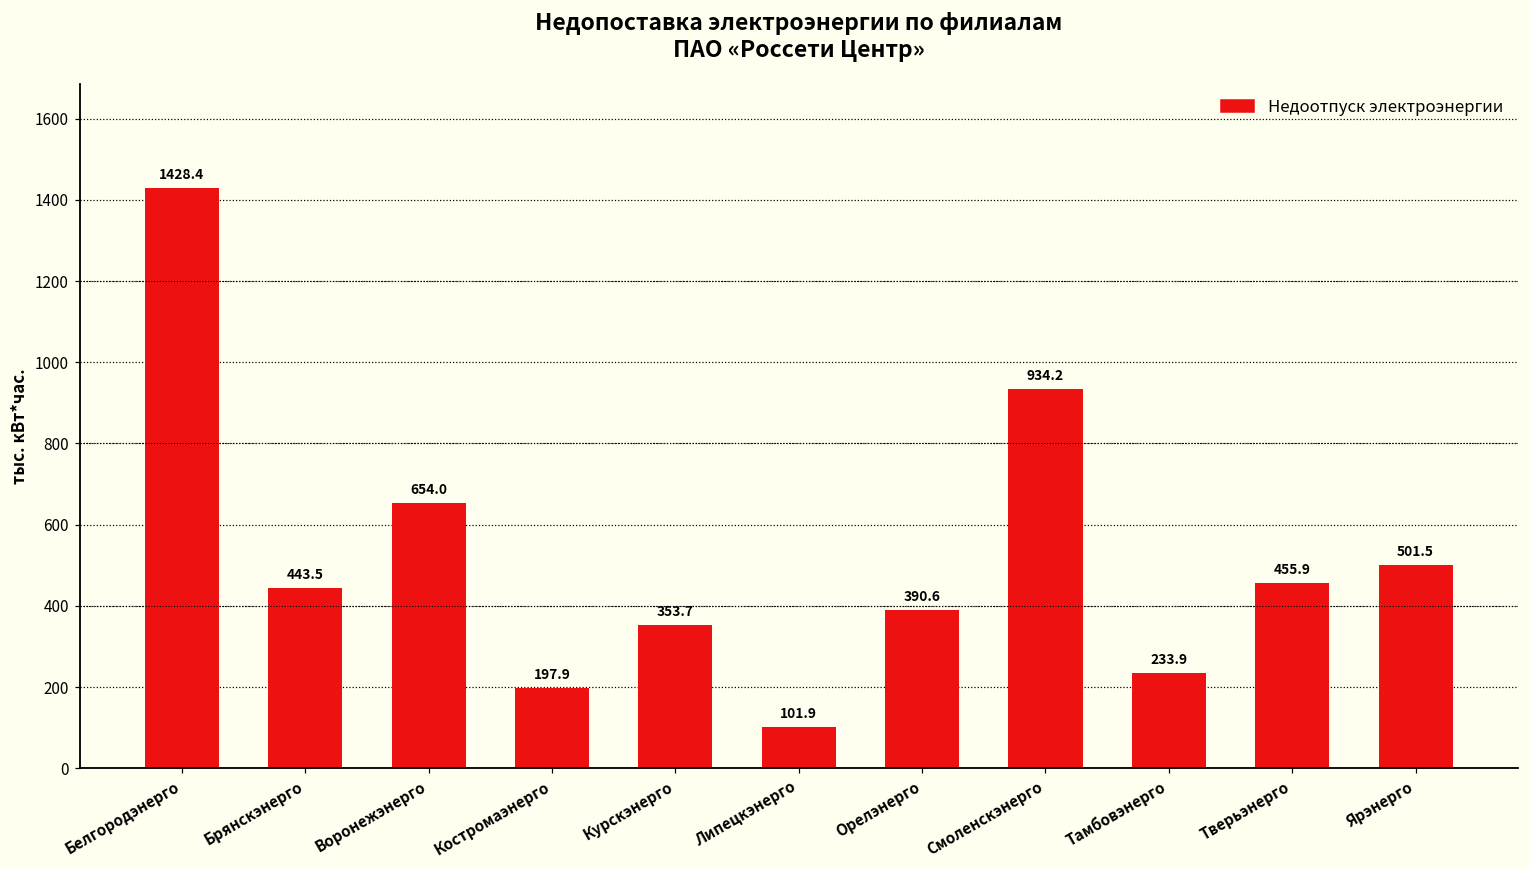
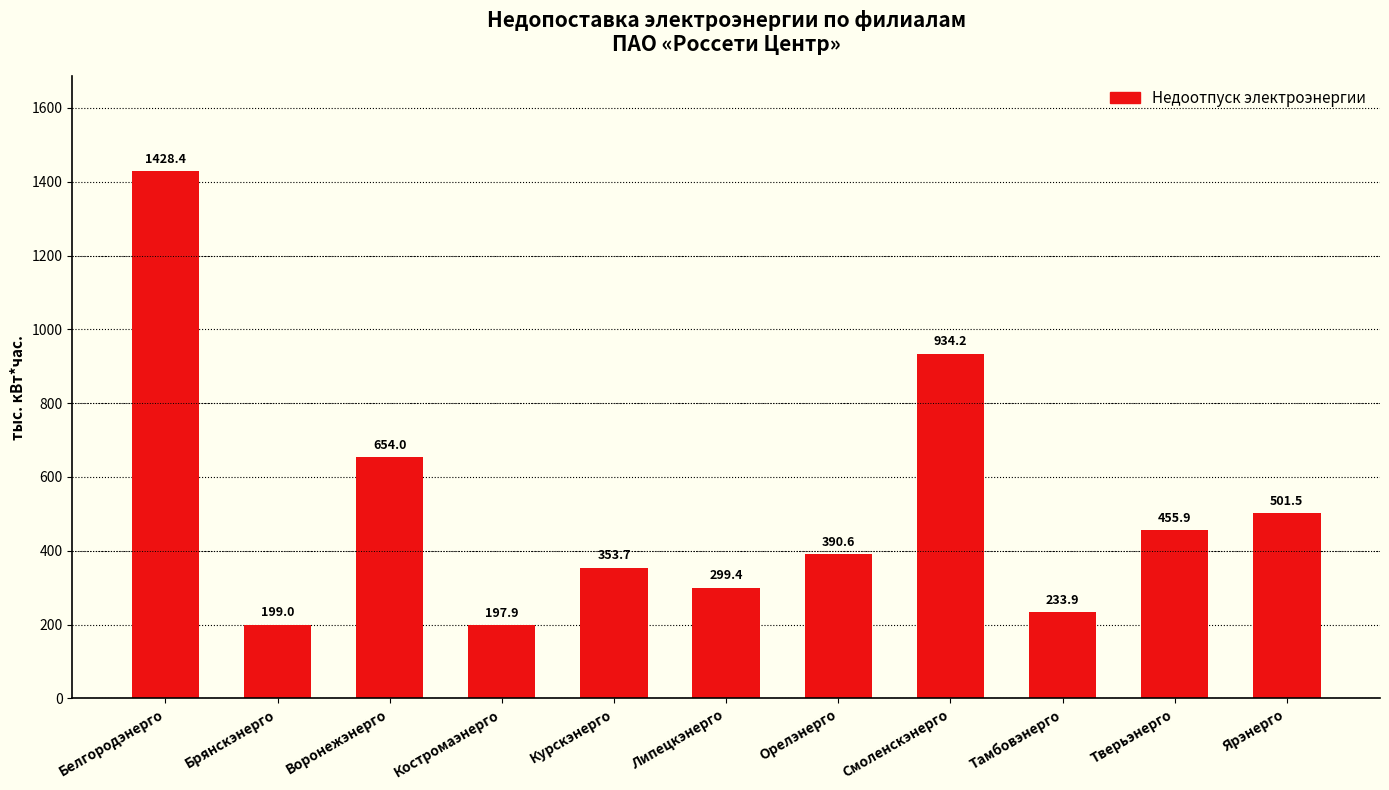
Брянскэнерго: 443.5 -> 199.0
Липецкэнерго: 101.9 -> 299.4
